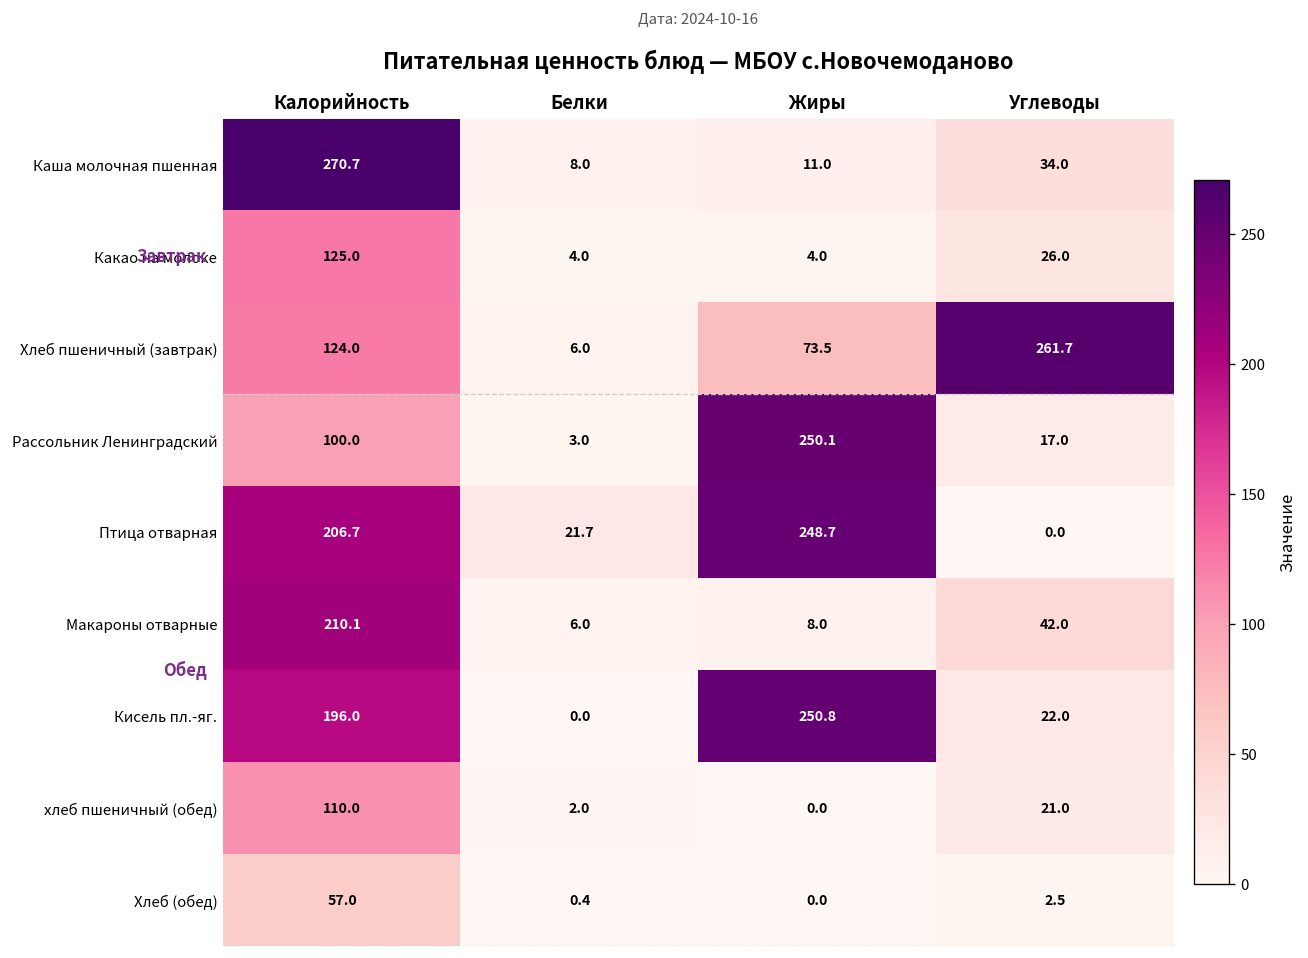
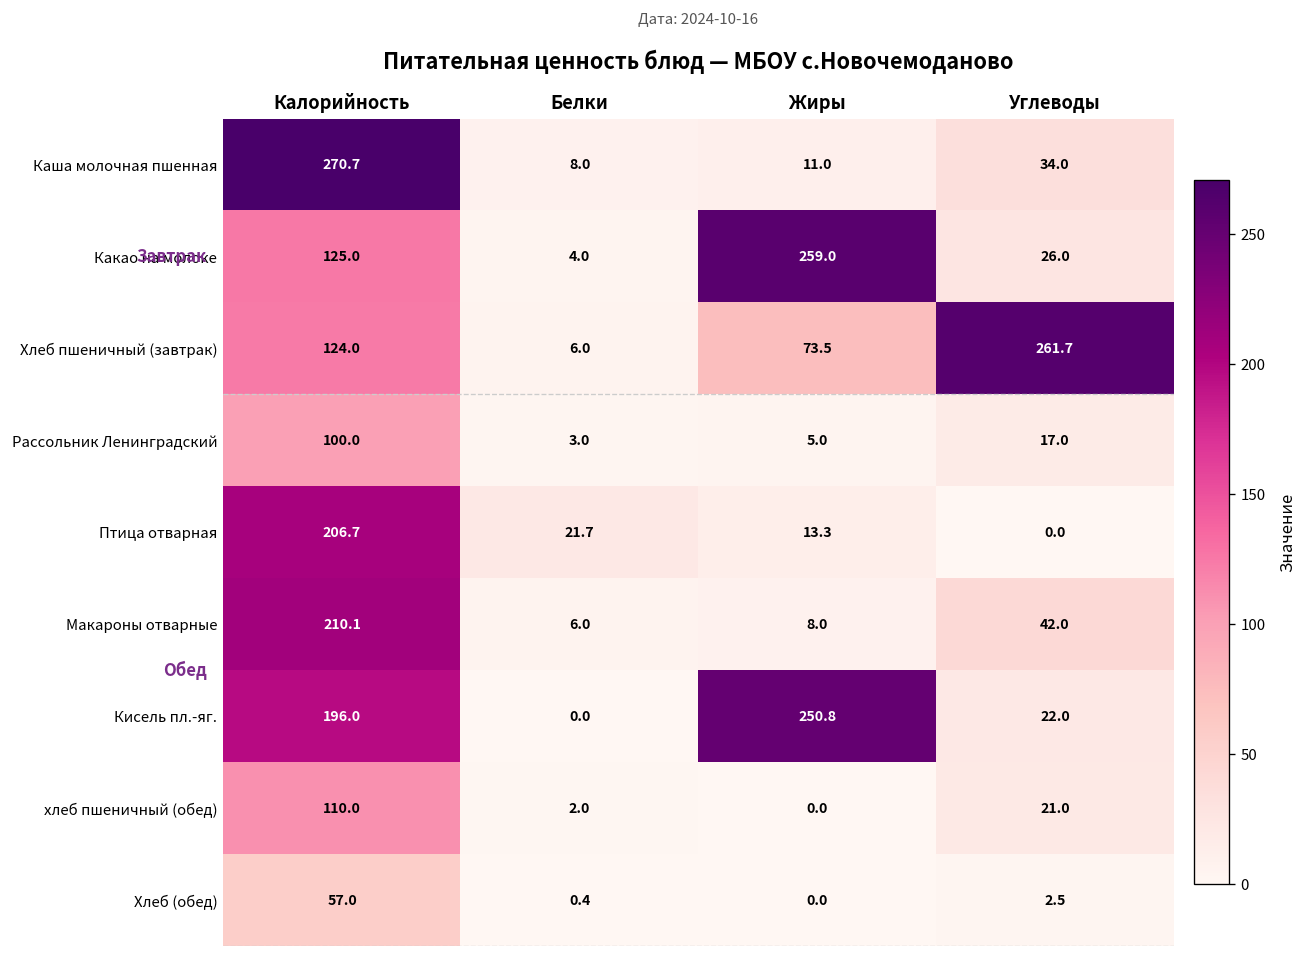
Какао на молоке, Жиры: 4.0 -> 259.0
Рассольник Ленинградский, Жиры: 250.1 -> 5.0
Птица отварная, Жиры: 248.7 -> 13.3
